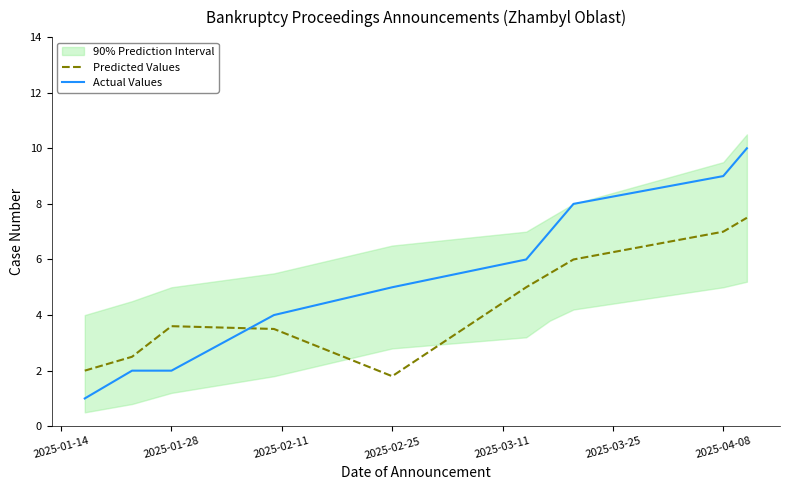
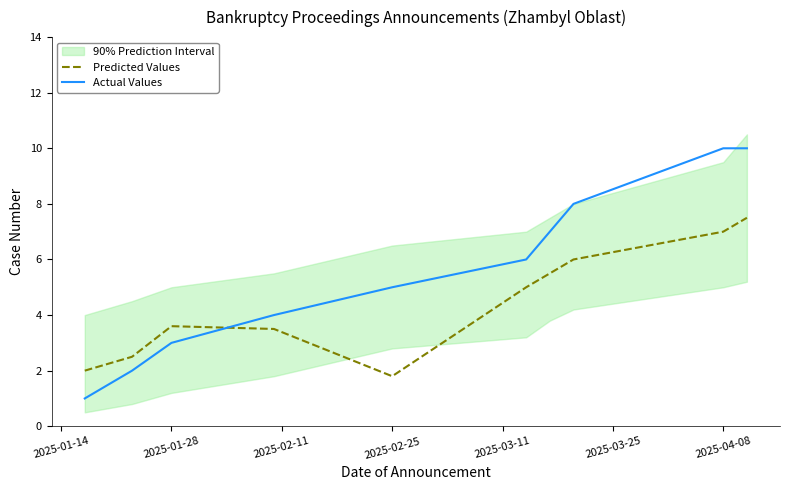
Actual Values, 2025-01-28: 2 -> 3
Actual Values, 2025-04-08: 9 -> 10
